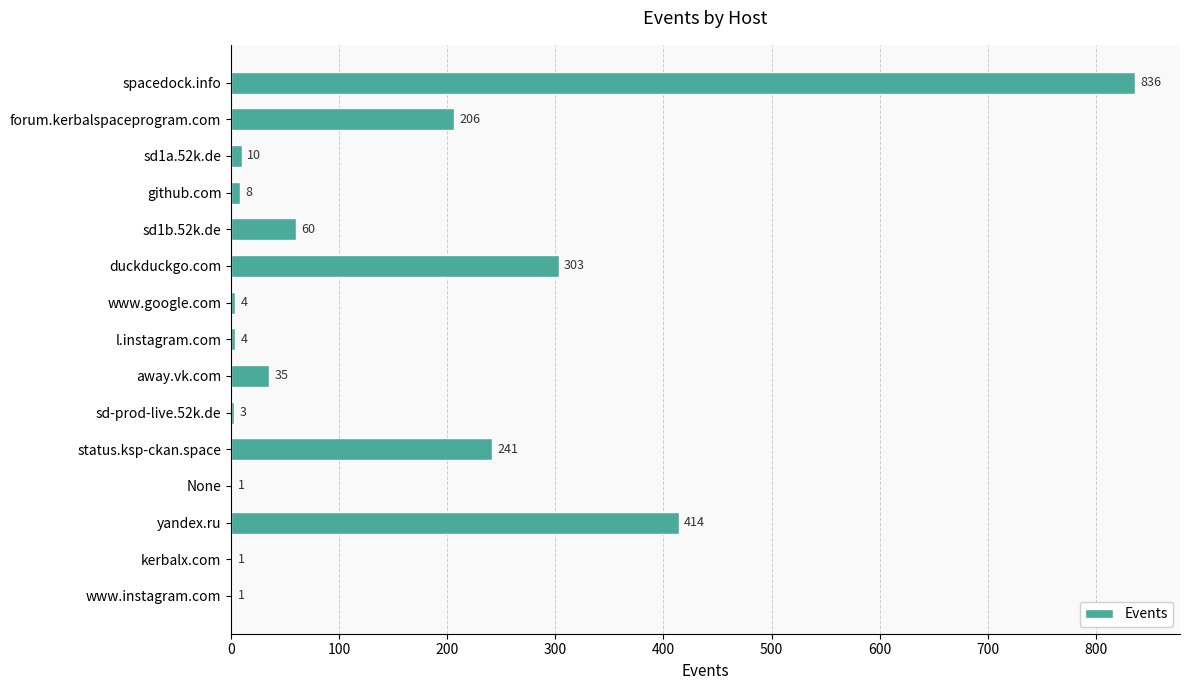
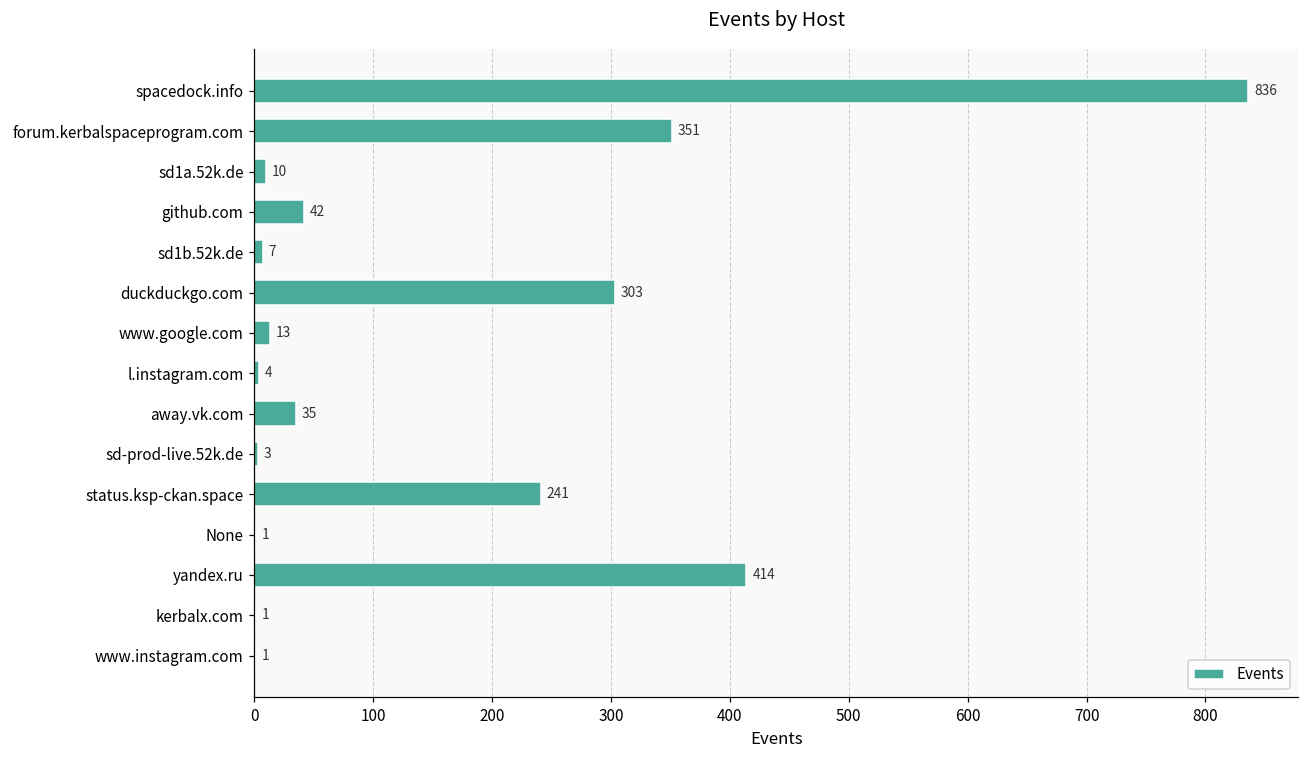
forum.kerbalspaceprogram.com: 206 -> 351
github.com: 8 -> 42
sd1b.52k.de: 60 -> 7
www.google.com: 4 -> 13
